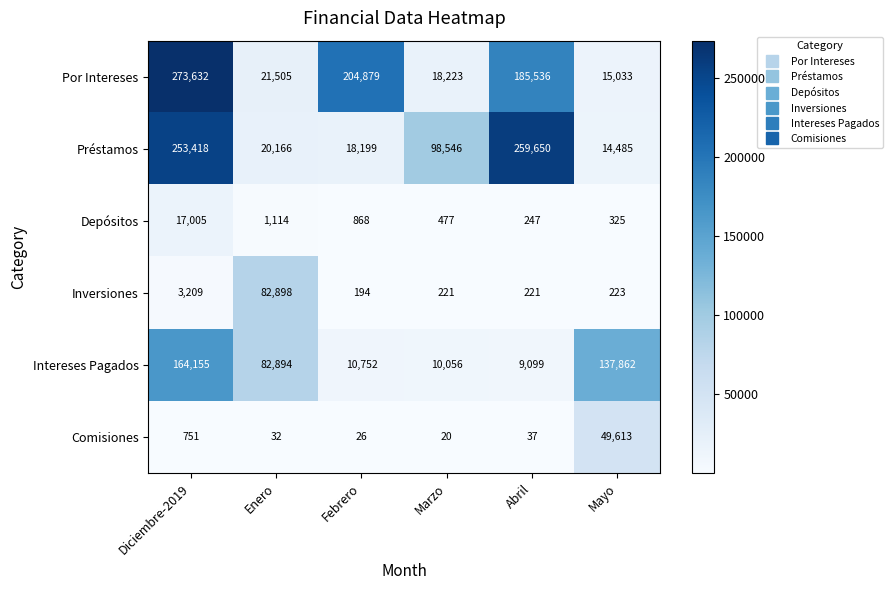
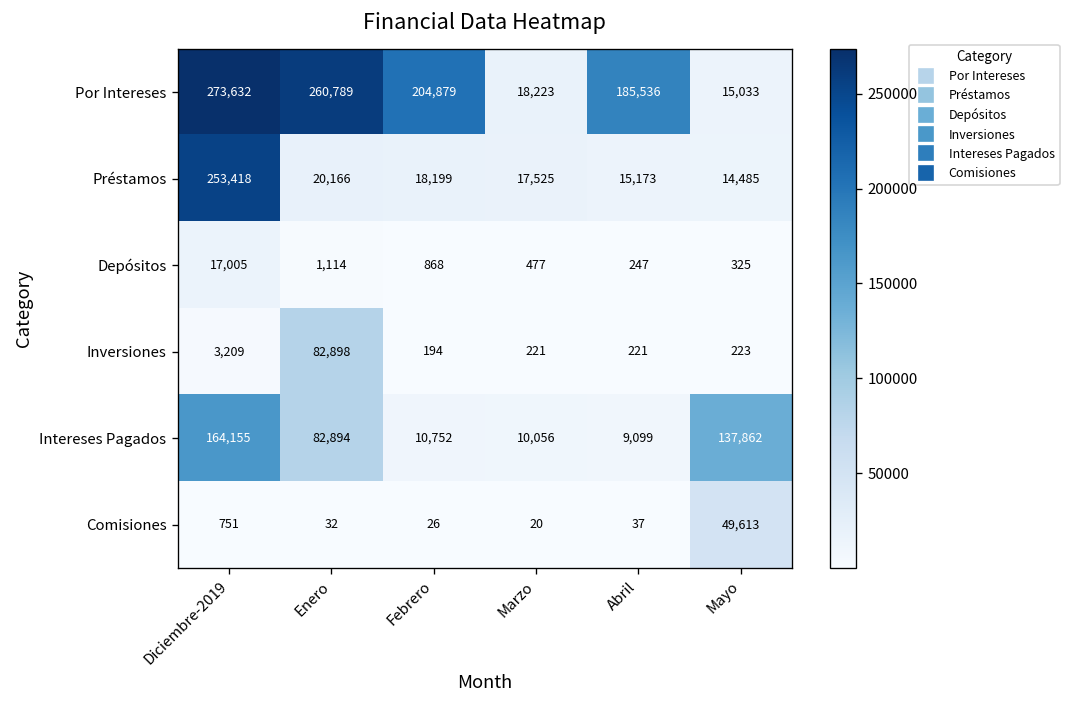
Por Intereses, Enero: 21,505 -> 260,789
Préstamos, Marzo: 98,546 -> 17,525
Préstamos, Abril: 259,650 -> 15,173
